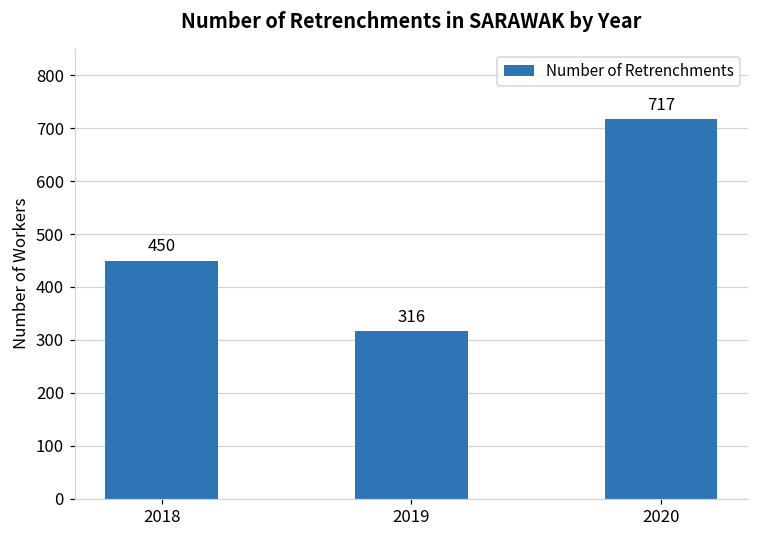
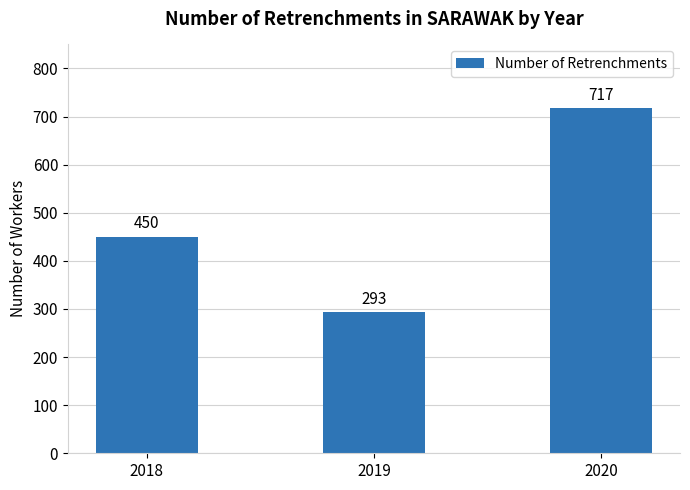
2019: 316 -> 293
